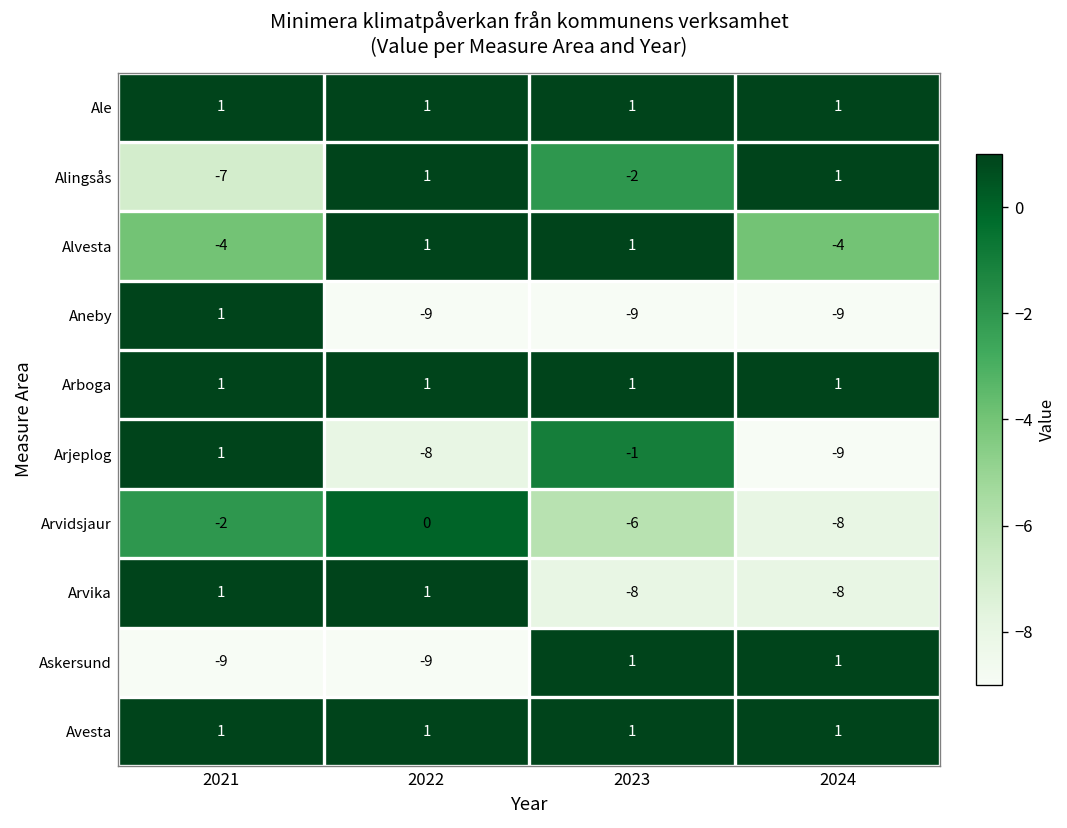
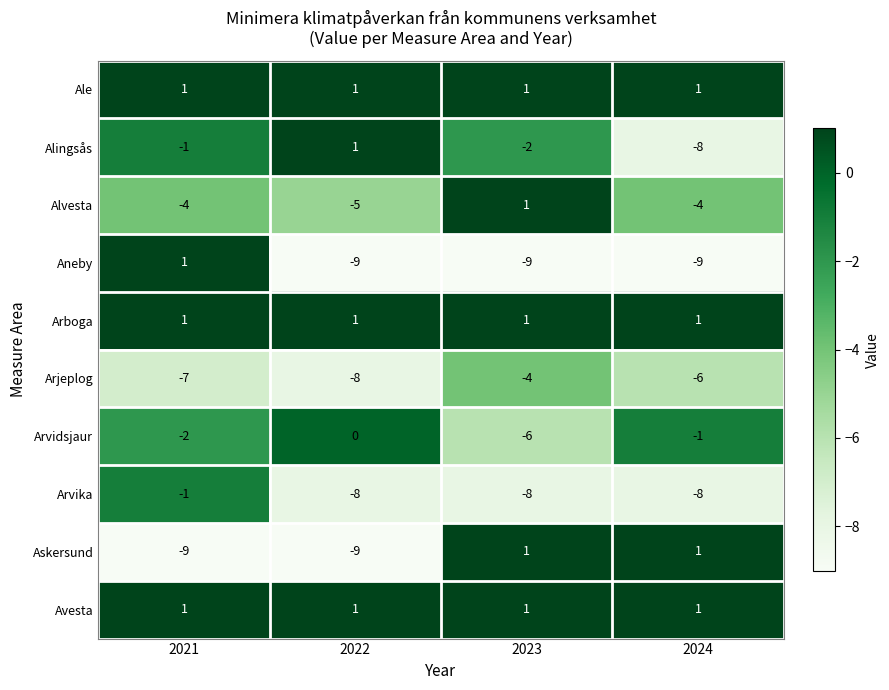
Alingsås, 2021: -7 -> -1
Alingsås, 2024: 1 -> -8
Alvesta, 2022: 1 -> -5
Arjeplog, 2021: 1 -> -7
Arjeplog, 2023: -1 -> -4
Arjeplog, 2024: -9 -> -6
Arvidsjaur, 2024: -8 -> -1
Arvika, 2021: 1 -> -1
Arvika, 2022: 1 -> -8
